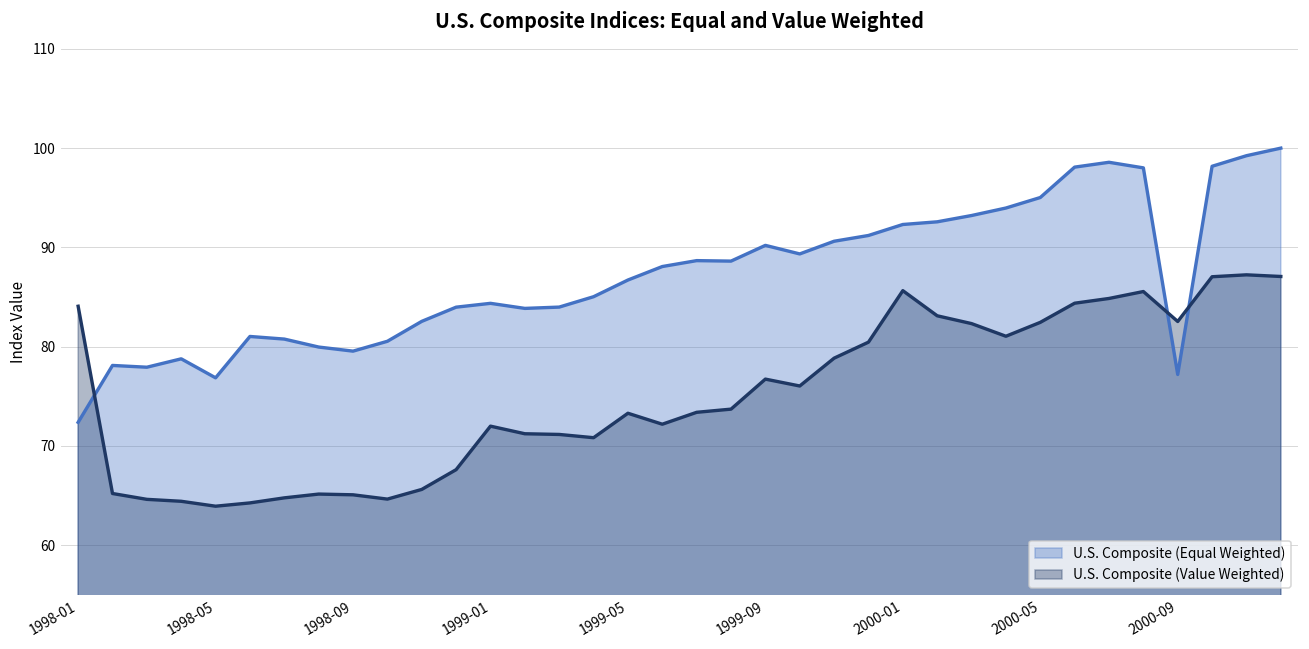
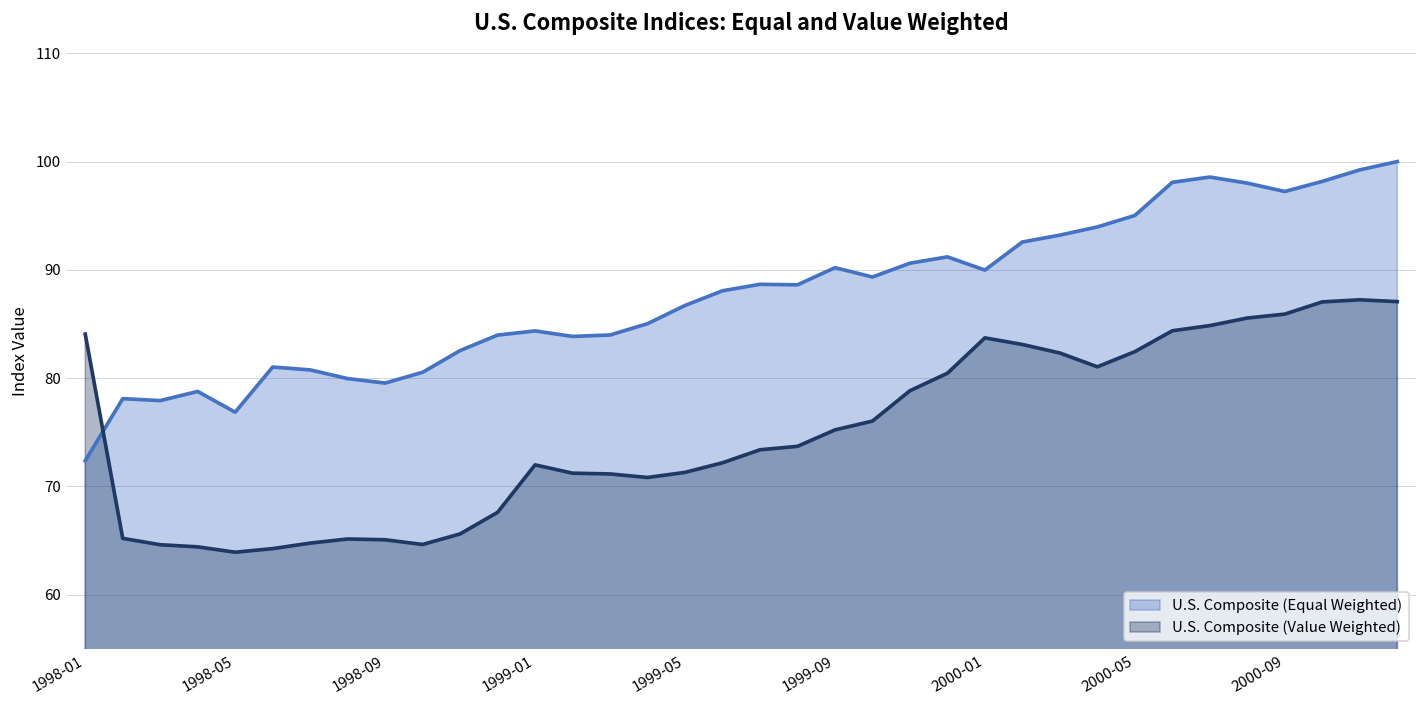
U.S. Composite (Value Weighted), 1999-05: 73 -> 71
U.S. Composite (Value Weighted), 1999-09: 77 -> 75
U.S. Composite (Equal Weighted), 2000-01: 92 -> 90
U.S. Composite (Value Weighted), 2000-01: 86 -> 84
U.S. Composite (Equal Weighted), 2000-09: 77 -> 97
U.S. Composite (Value Weighted), 2000-09: 83 -> 86
